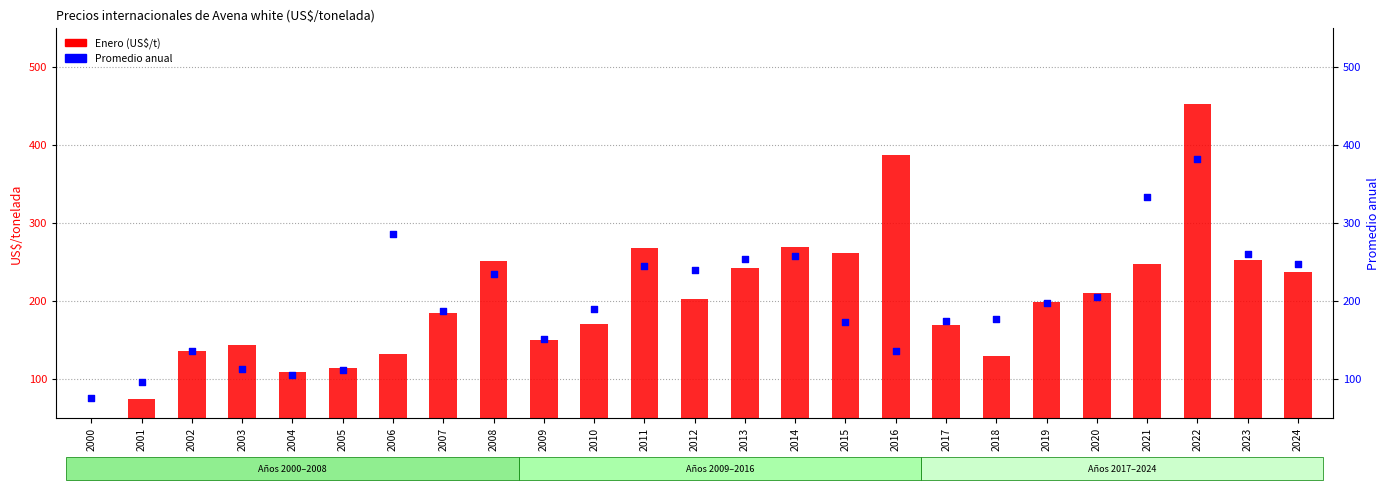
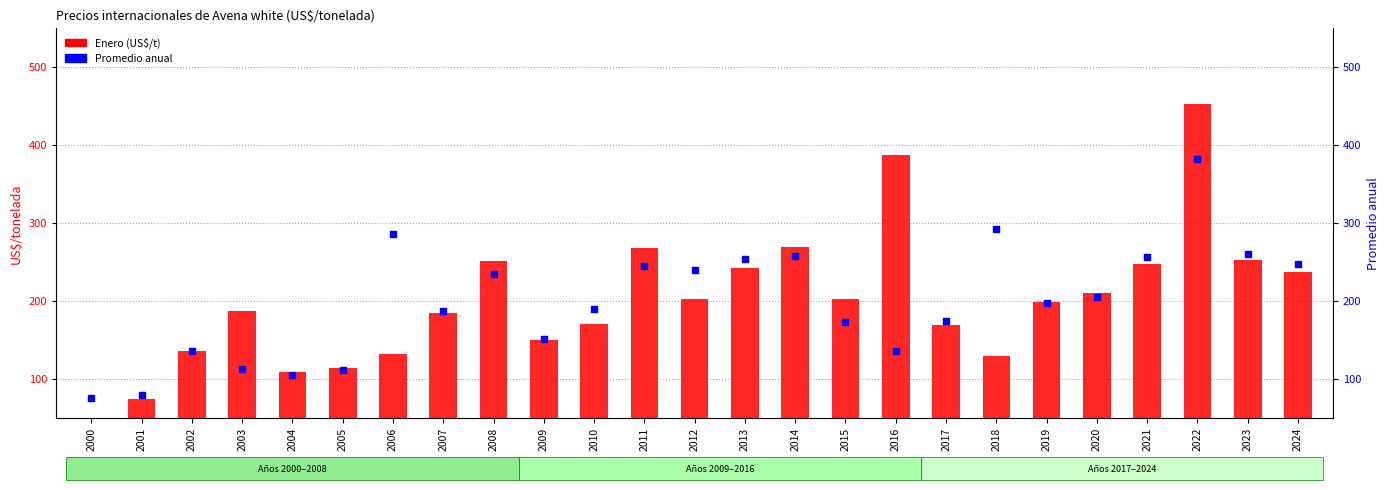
Enero (US$/t), 2003: 140 -> 190
Enero (US$/t), 2015: 260 -> 200
Promedio anual, 2001: 100 -> 80
Promedio anual, 2018: 180 -> 290
Promedio anual, 2021: 330 -> 260
